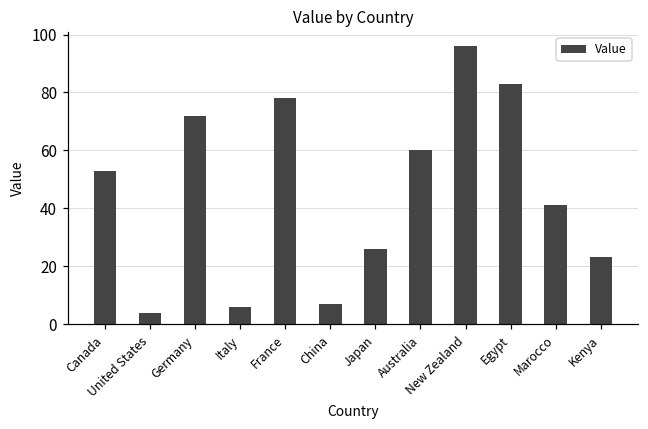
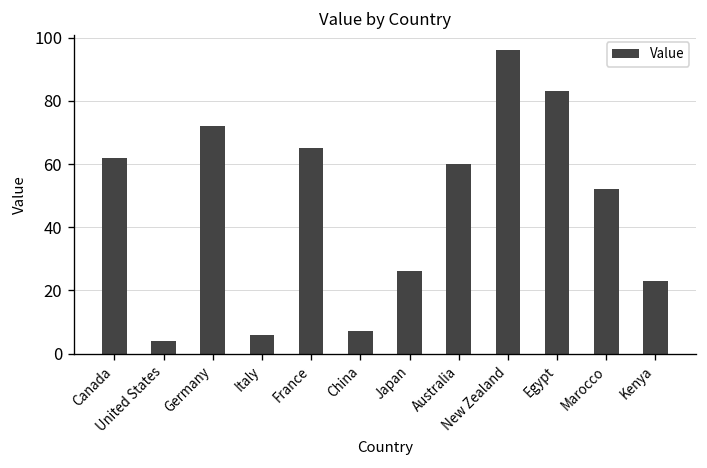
Canada: 53 -> 62
France: 78 -> 65
Marocco: 41 -> 52
